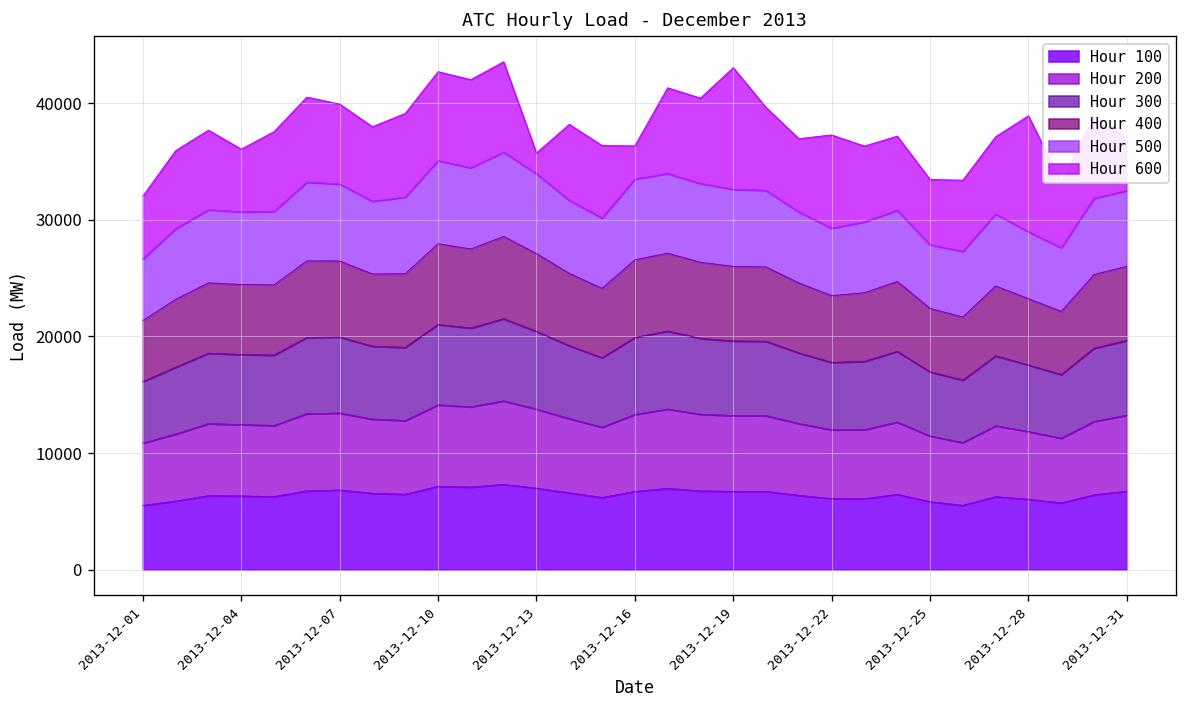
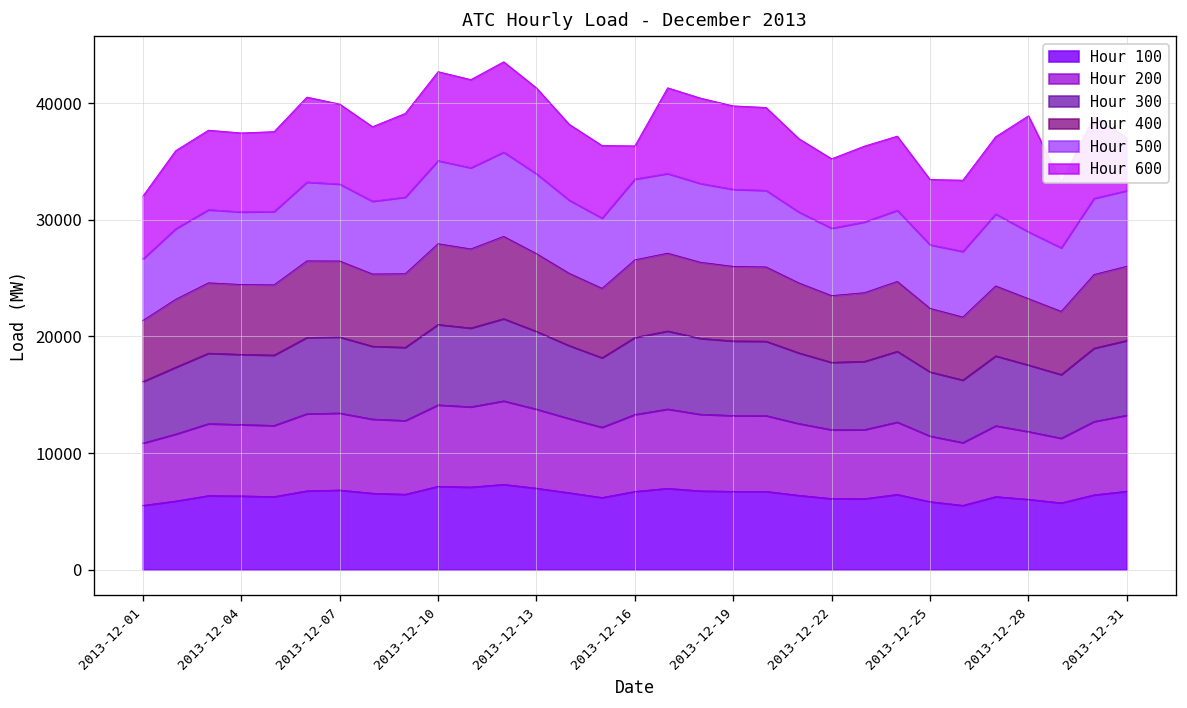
Hour 600, 2013-12-04: 5000 -> 7000
Hour 600, 2013-12-13: 2000 -> 7000
Hour 600, 2013-12-19: 10000 -> 7000
Hour 600, 2013-12-22: 8000 -> 6000
